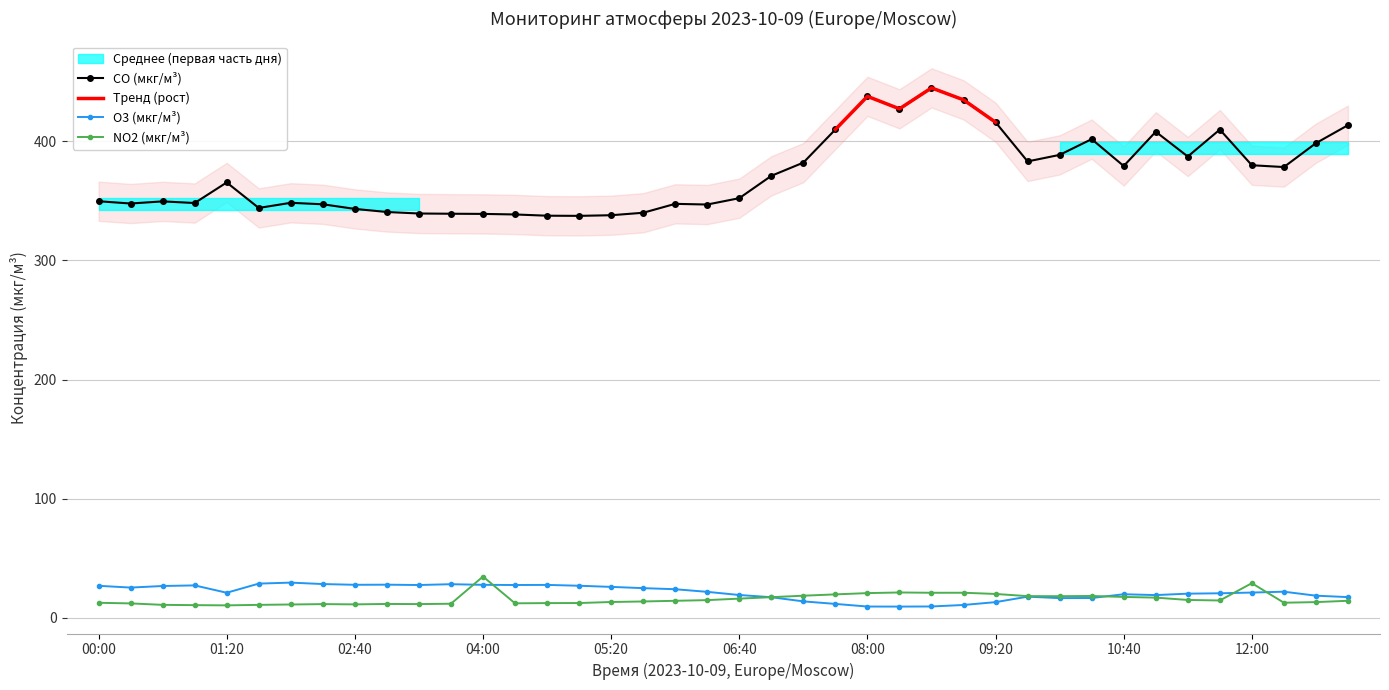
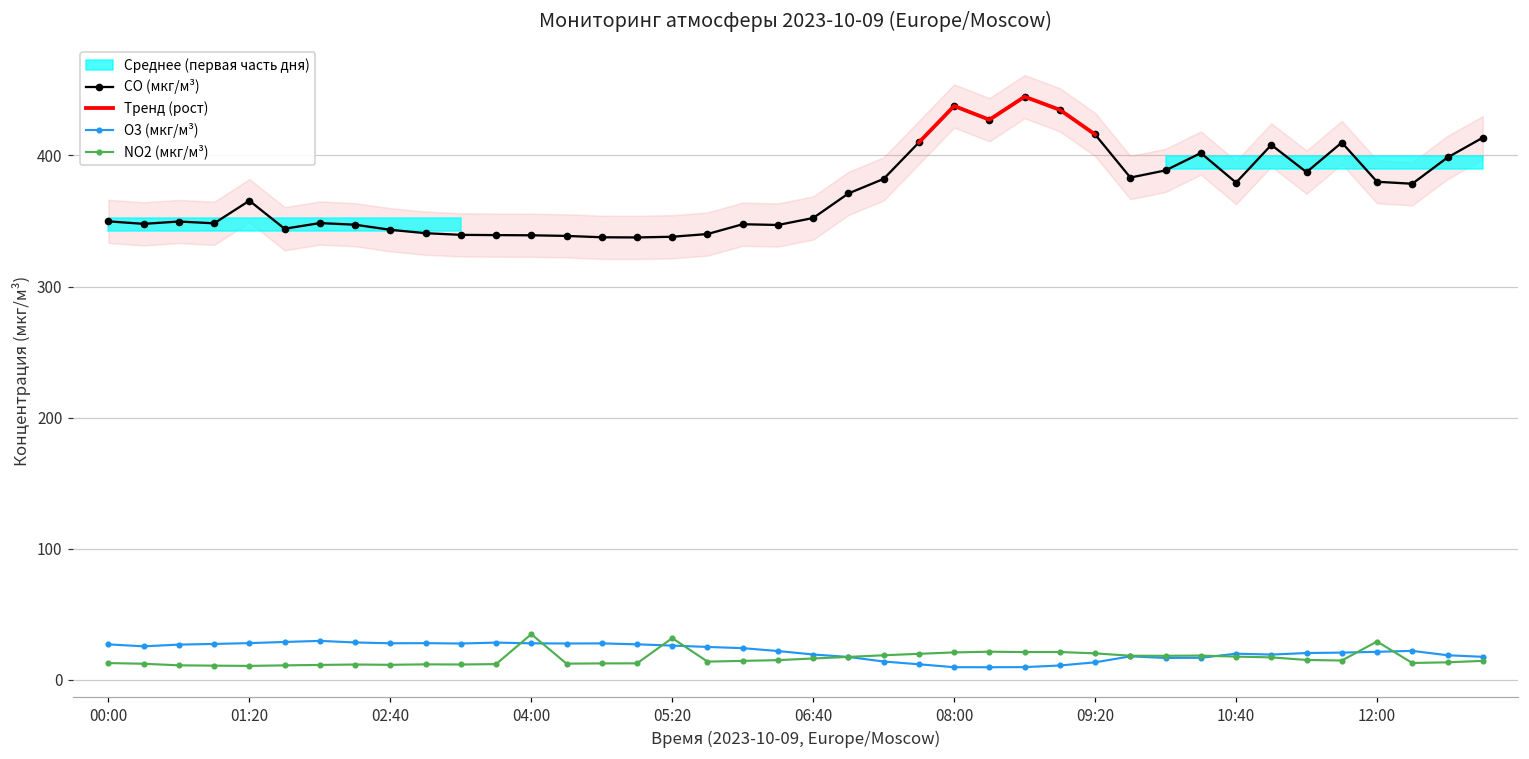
O3 (мкг/м³), 01:20: 21 -> 28
NO2 (мкг/м³), 05:20: 13 -> 32
